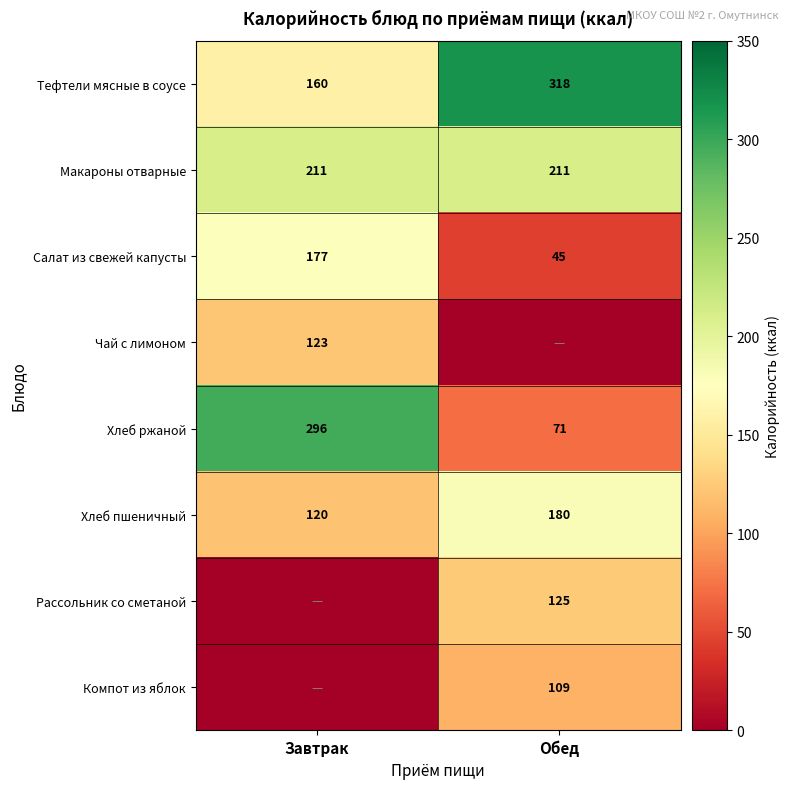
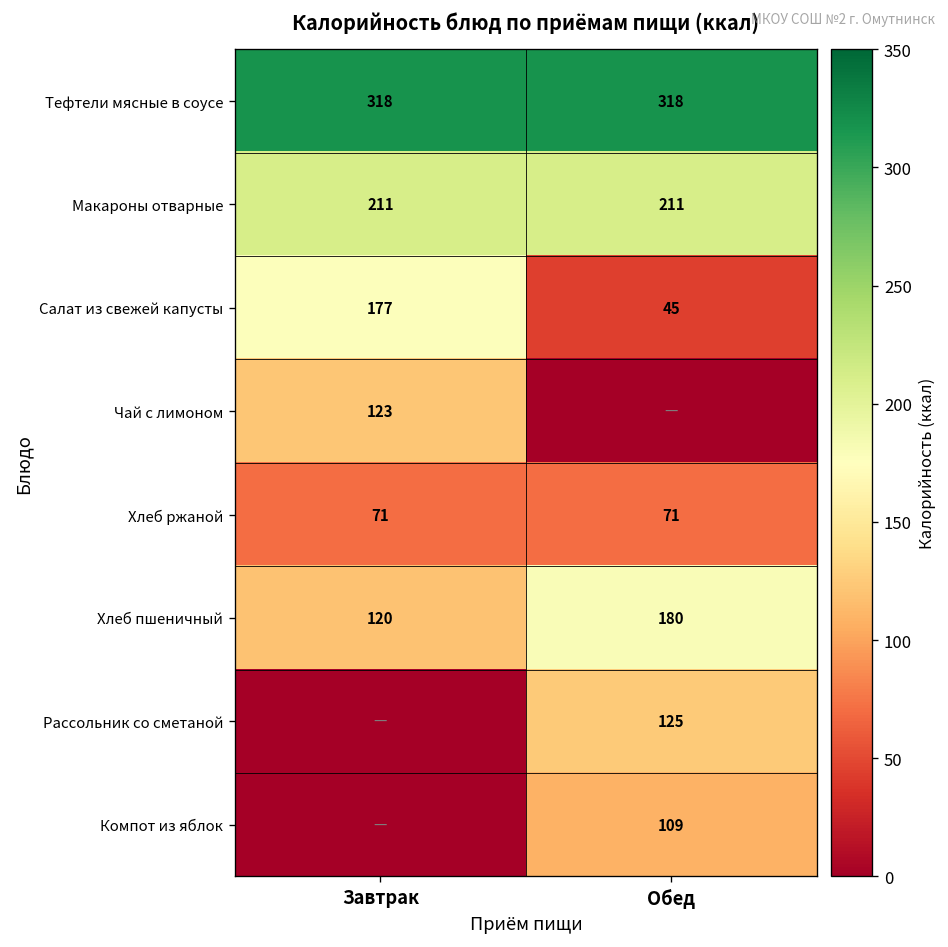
Тефтели мясные в соусе, Завтрак: 160 -> 318
Хлеб ржаной, Завтрак: 296 -> 71
